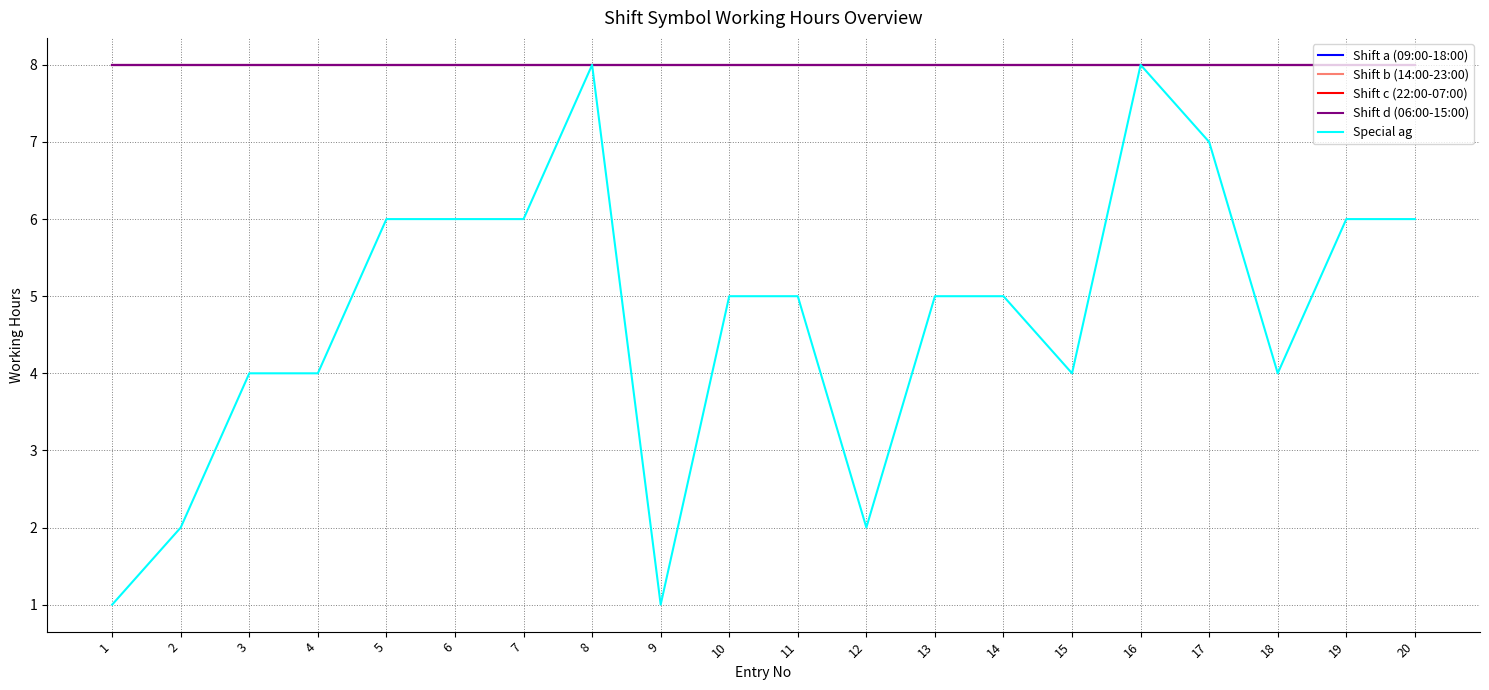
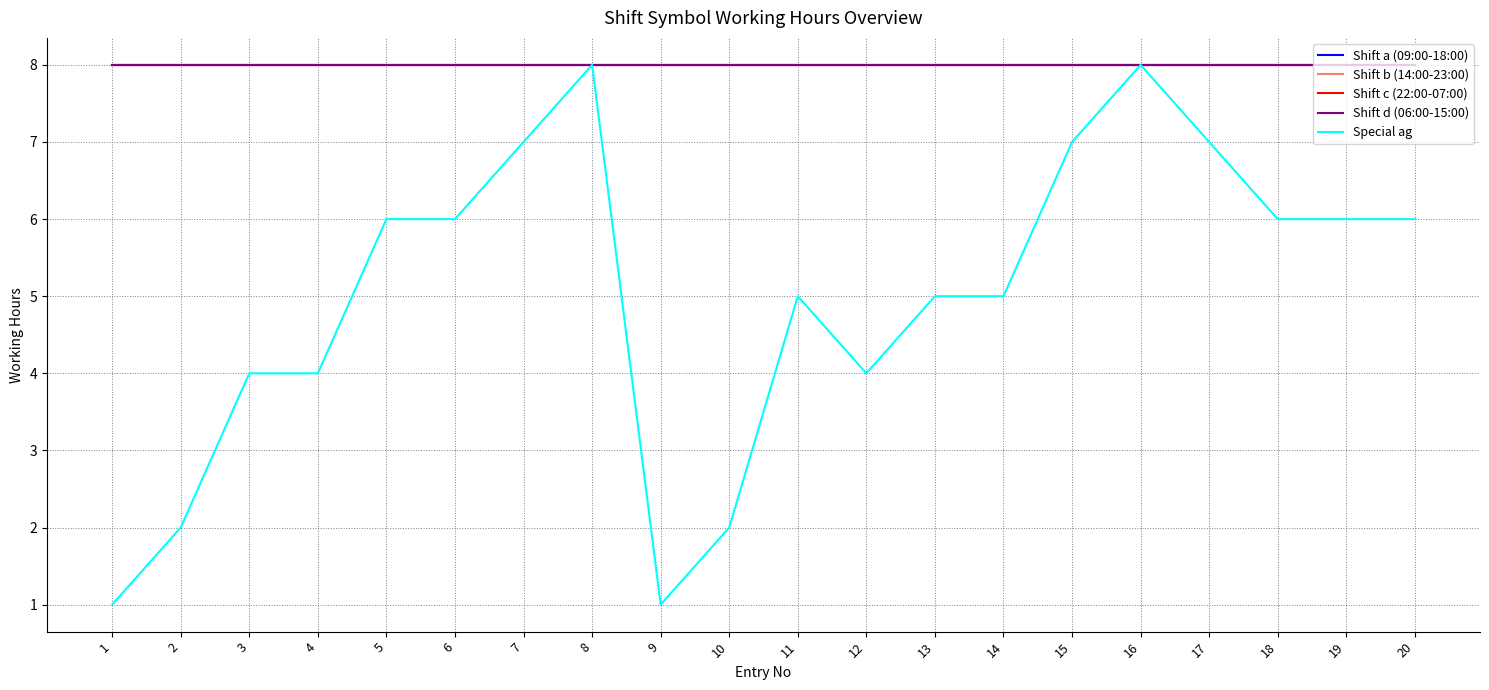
Special ag, 7: 6 -> 7
Special ag, 10: 5 -> 2
Special ag, 12: 2 -> 4
Special ag, 15: 4 -> 7
Special ag, 18: 4 -> 6
